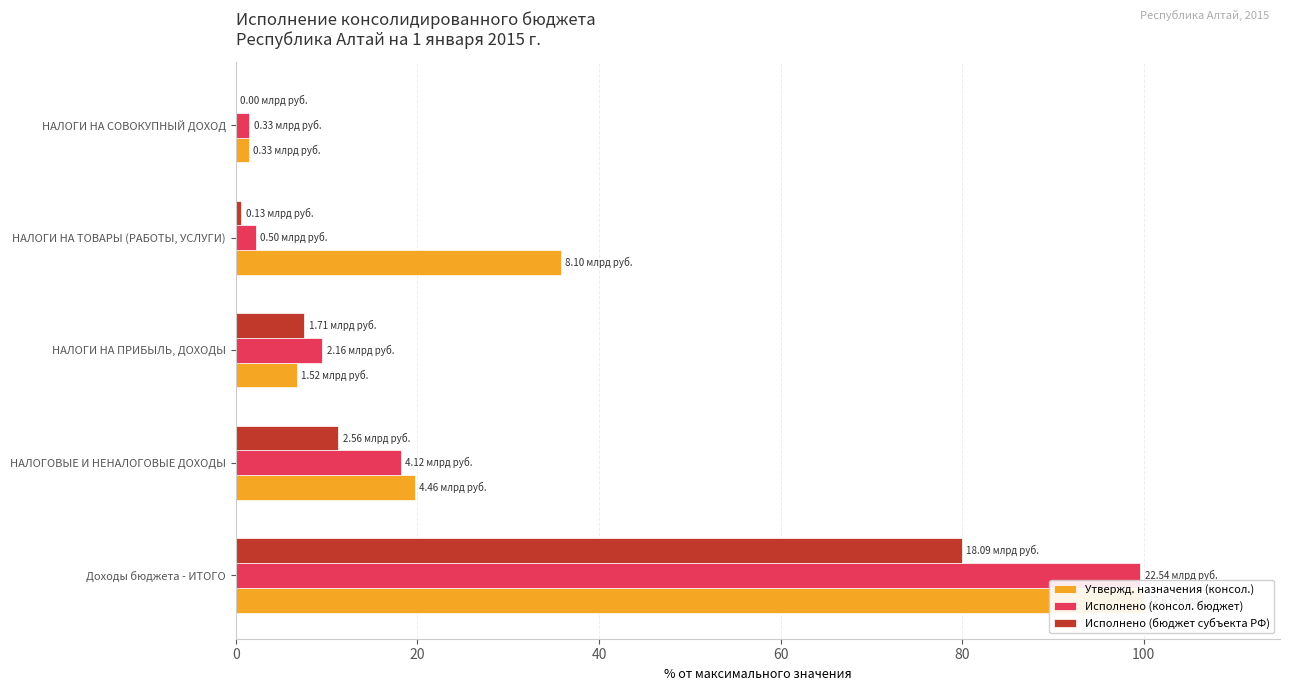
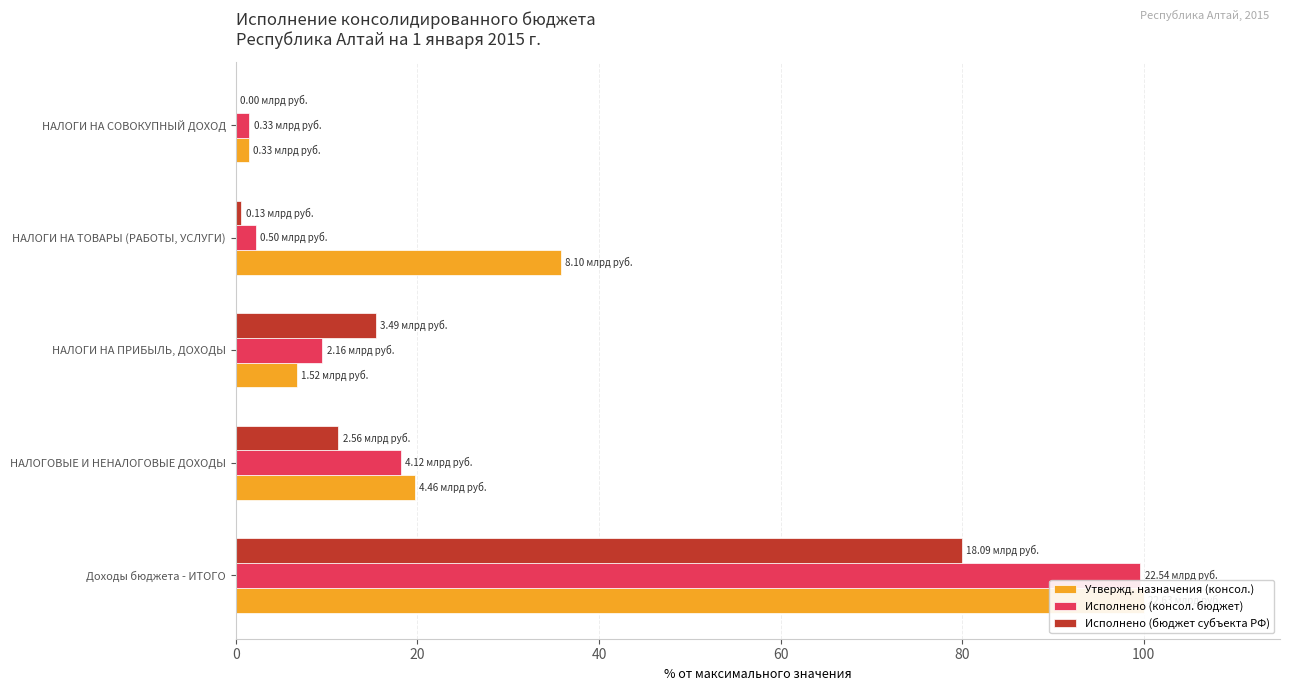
Исполнено (бюджет субъекта РФ), НАЛОГИ НА ПРИБЫЛЬ, ДОХОДЫ: 1.71 -> 3.49
